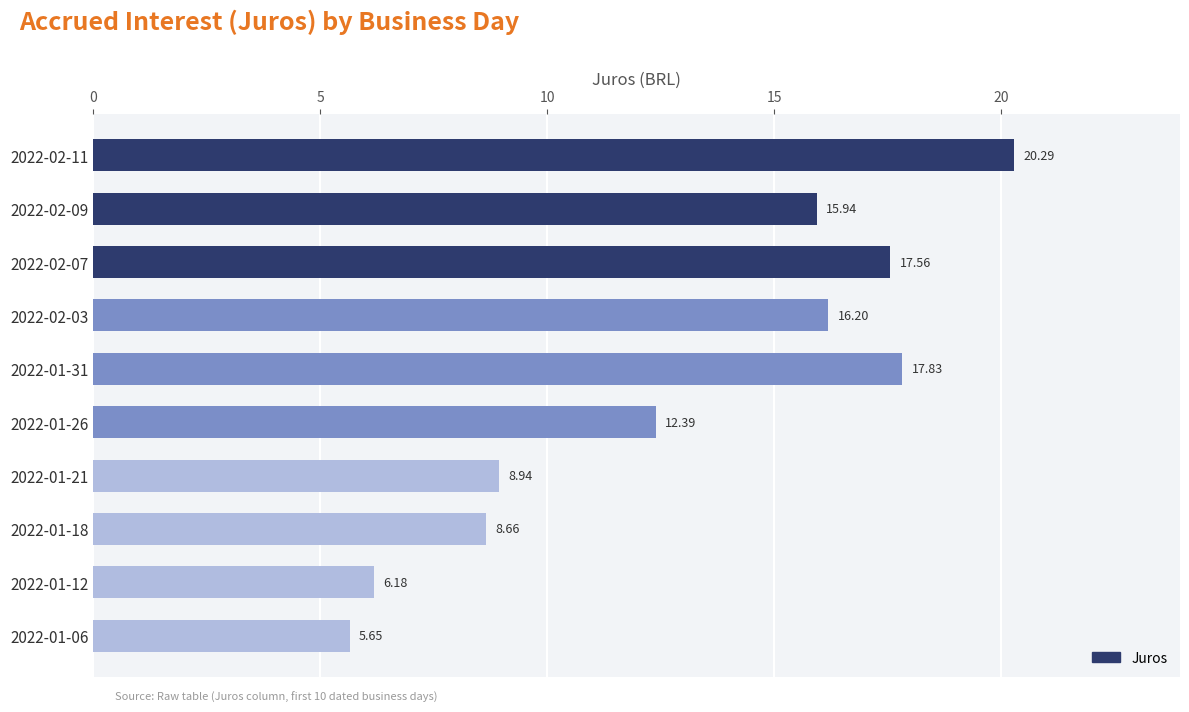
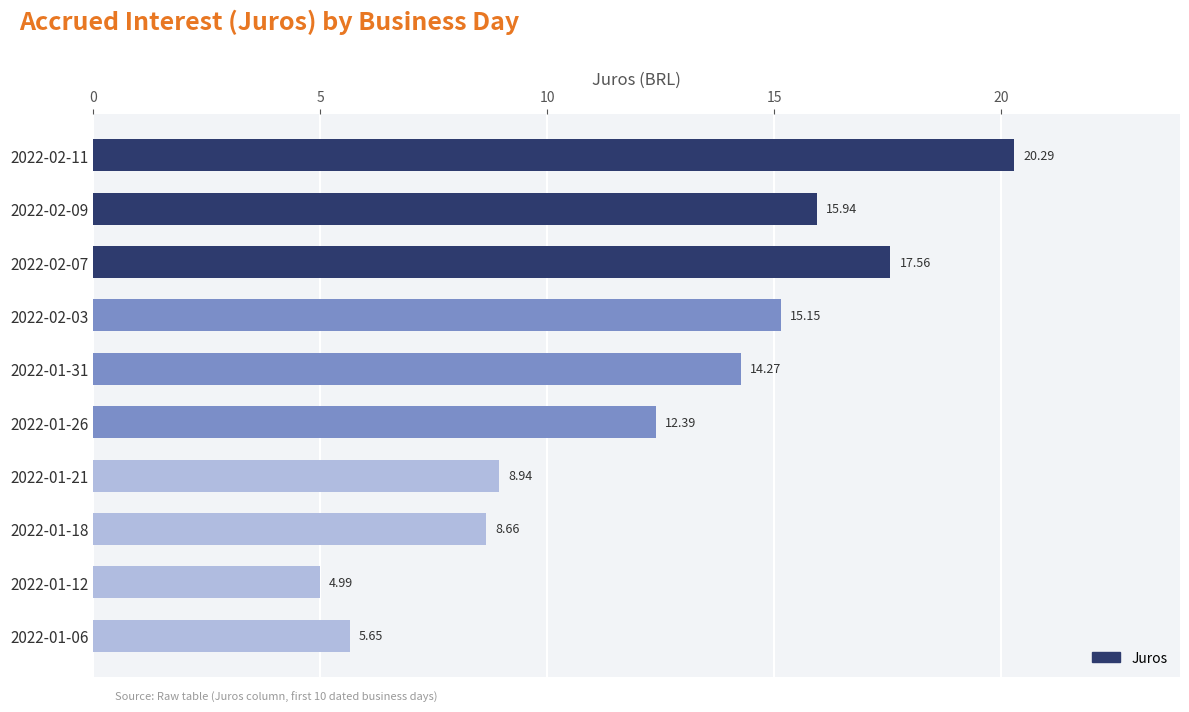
2022-02-03: 16.20 -> 15.15
2022-01-31: 17.83 -> 14.27
2022-01-12: 6.18 -> 4.99
